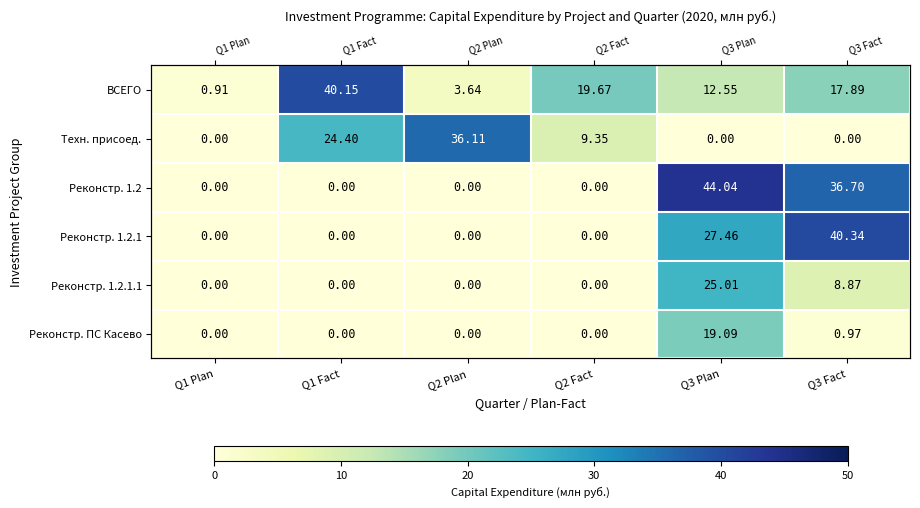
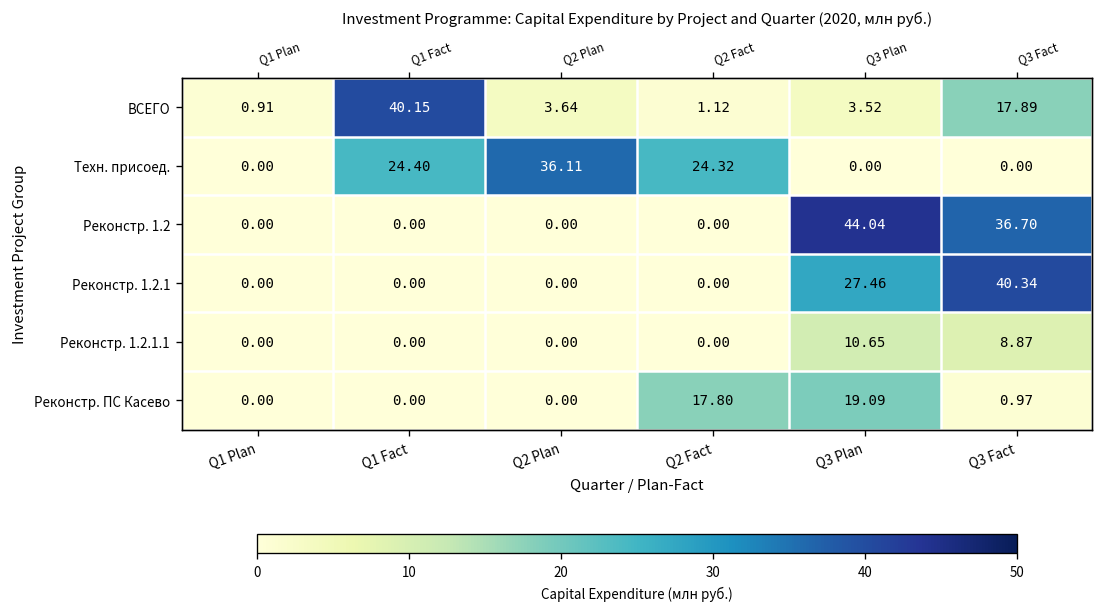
ВСЕГО, Q2 Fact: 19.67 -> 1.12
ВСЕГО, Q3 Plan: 12.55 -> 3.52
Техн. присоед., Q2 Fact: 9.35 -> 24.32
Реконстр. 1.2.1.1, Q3 Plan: 25.01 -> 10.65
Реконстр. ПС Касево, Q2 Fact: 0.00 -> 17.80
